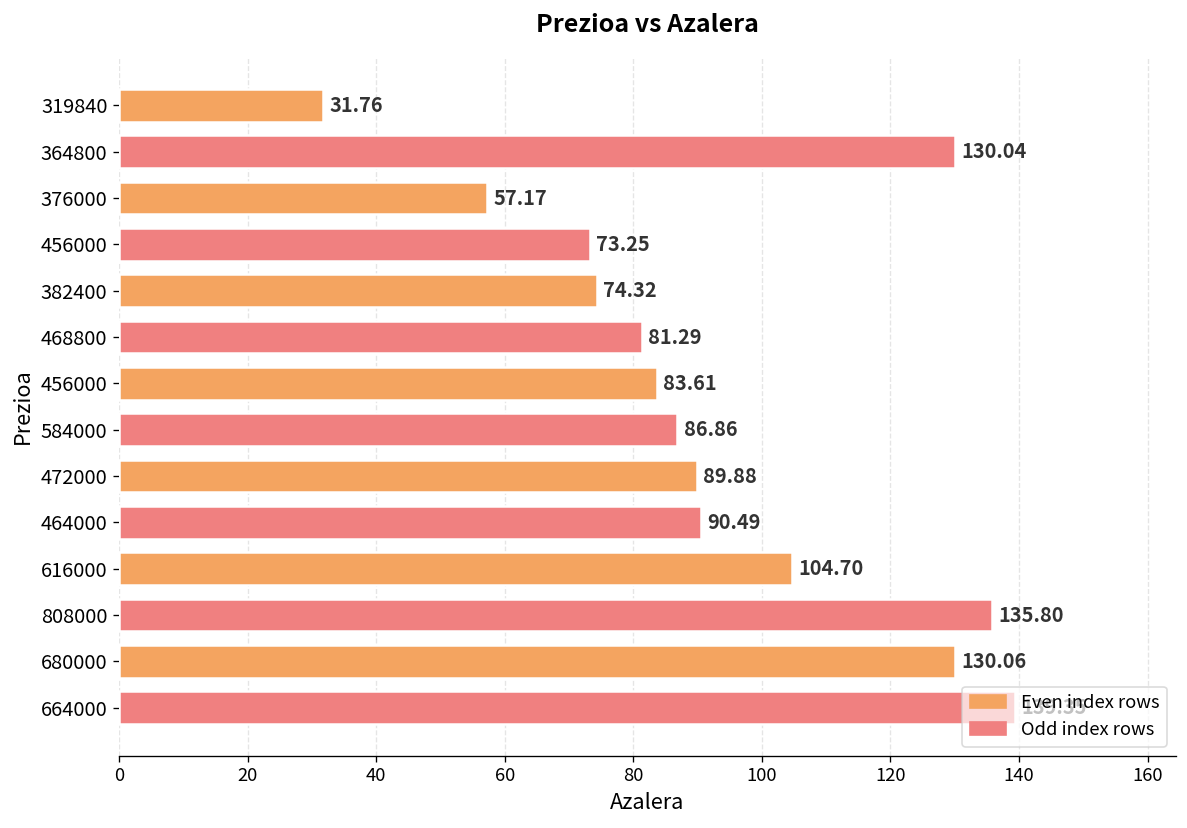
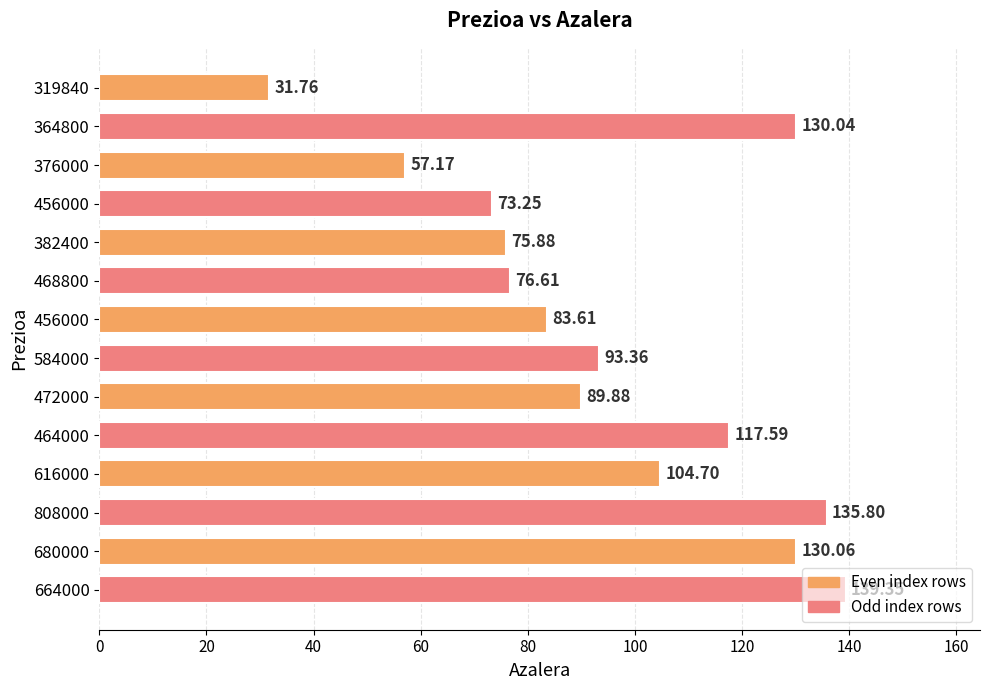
382400: 74.32 -> 75.88
468800: 81.29 -> 76.61
584000: 86.86 -> 93.36
464000: 90.49 -> 117.59
